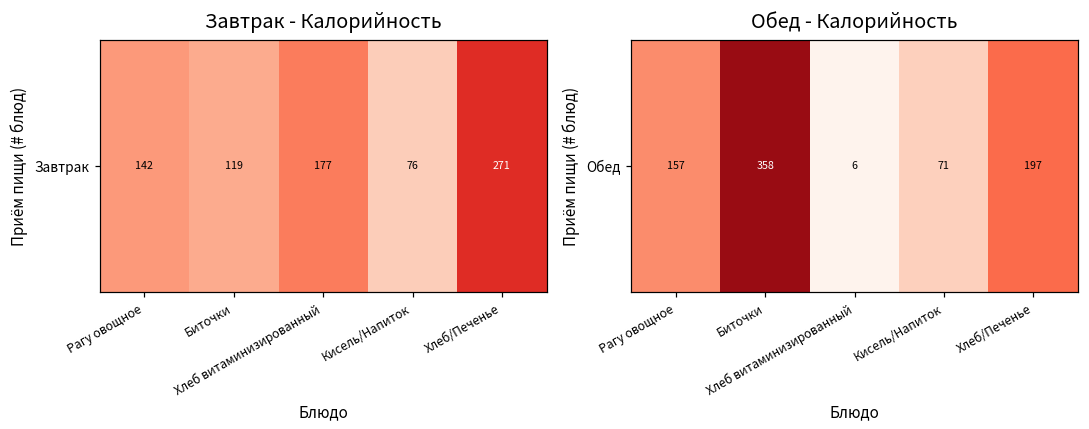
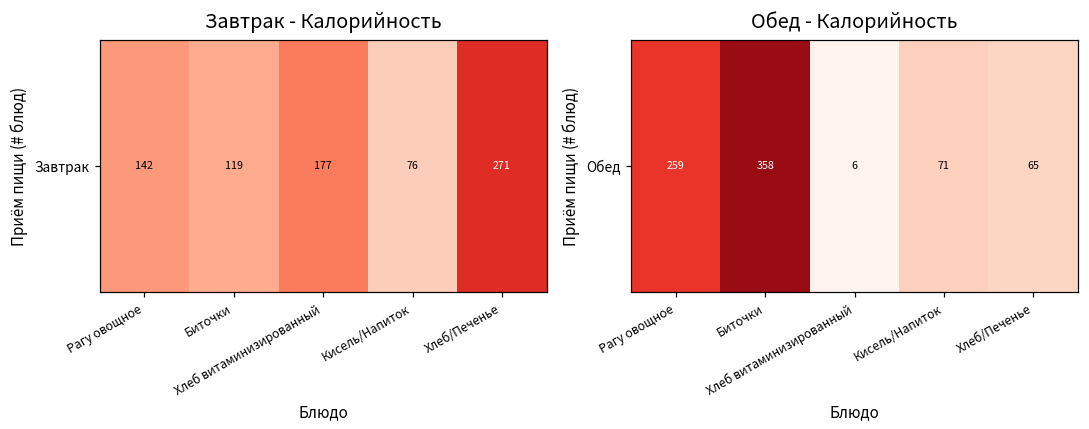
Обед - Калорийность, Обед, Рагу овощное: 157 -> 259
Обед - Калорийность, Обед, Хлеб/Печенье: 197 -> 65
